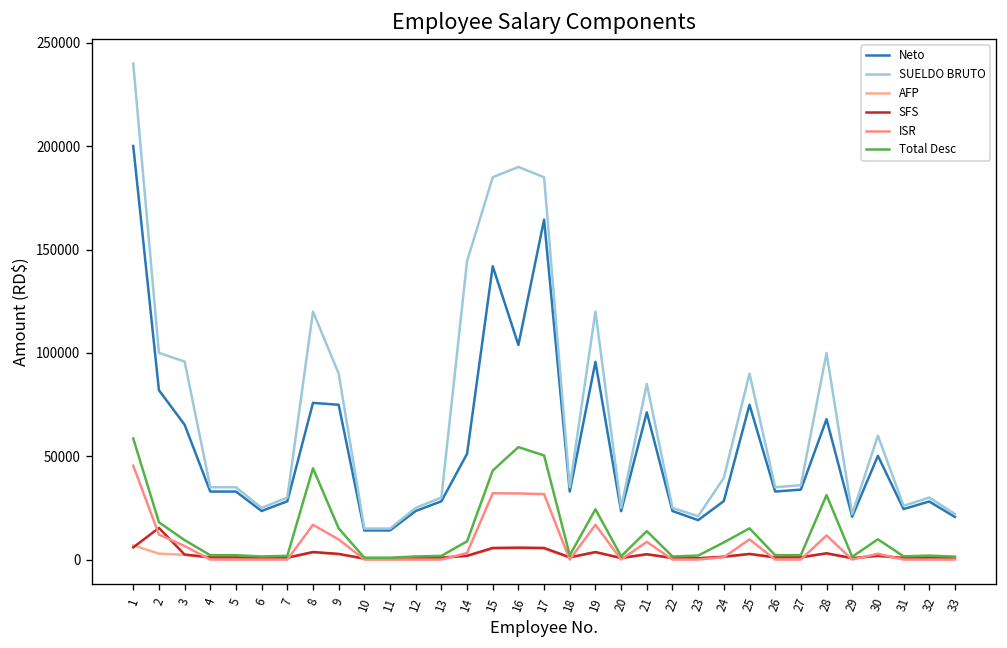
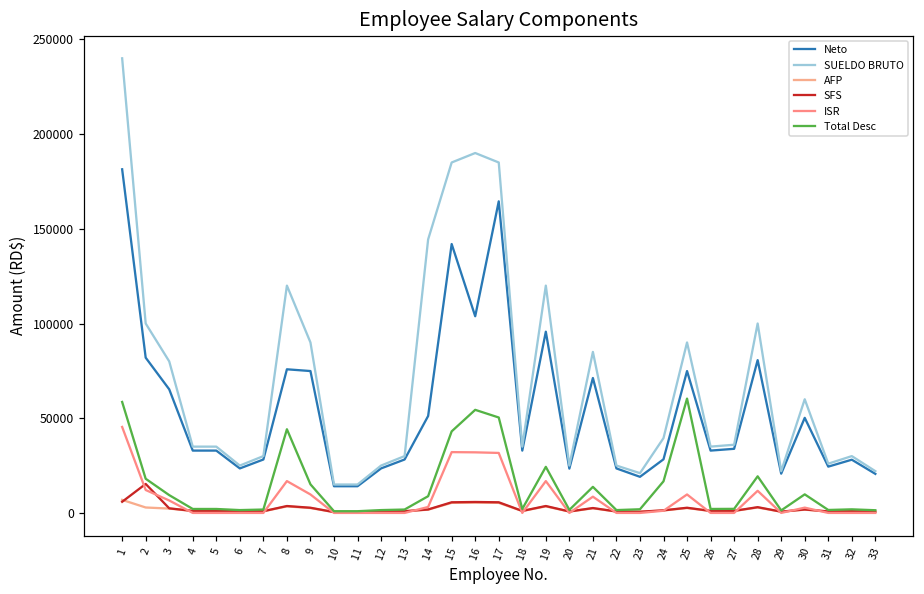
Neto, 1: 200000 -> 181000
SUELDO BRUTO, 3: 96000 -> 80000
Total Desc, 24: 8000 -> 17000
Total Desc, 25: 15000 -> 60000
Neto, 28: 68000 -> 81000
Total Desc, 28: 31000 -> 19000
